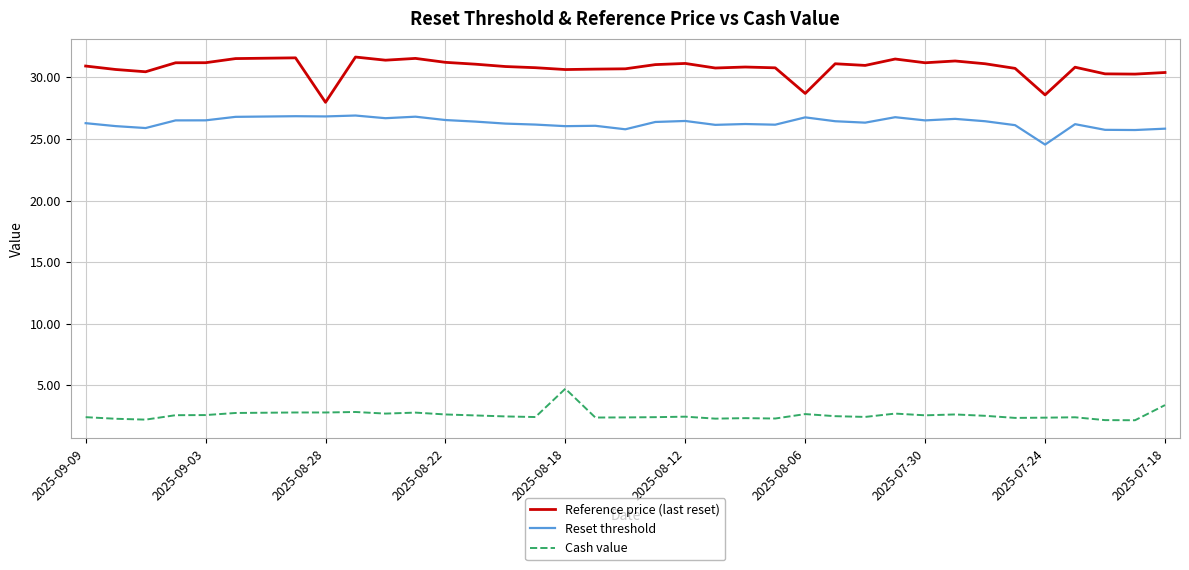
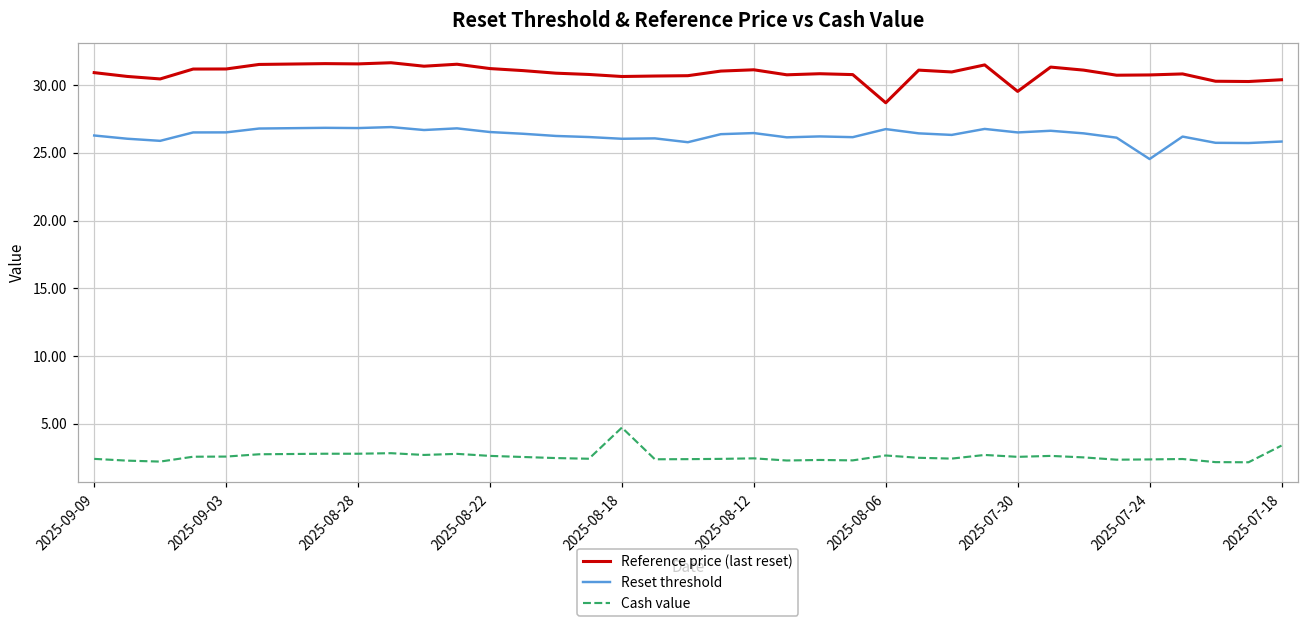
Reference price (last reset), 2025-08-28: 28.0 -> 31.6
Reference price (last reset), 2025-07-30: 31.2 -> 29.5
Reference price (last reset), 2025-07-24: 28.6 -> 30.8
